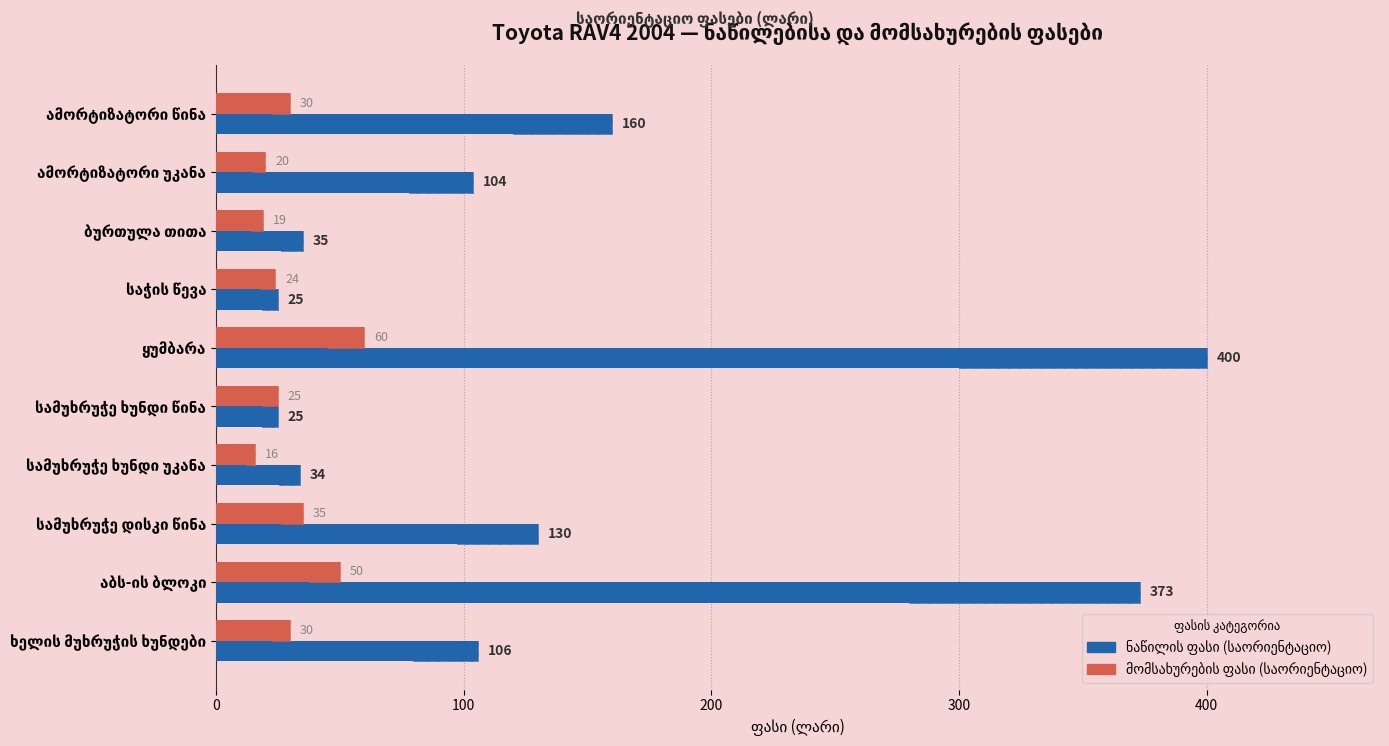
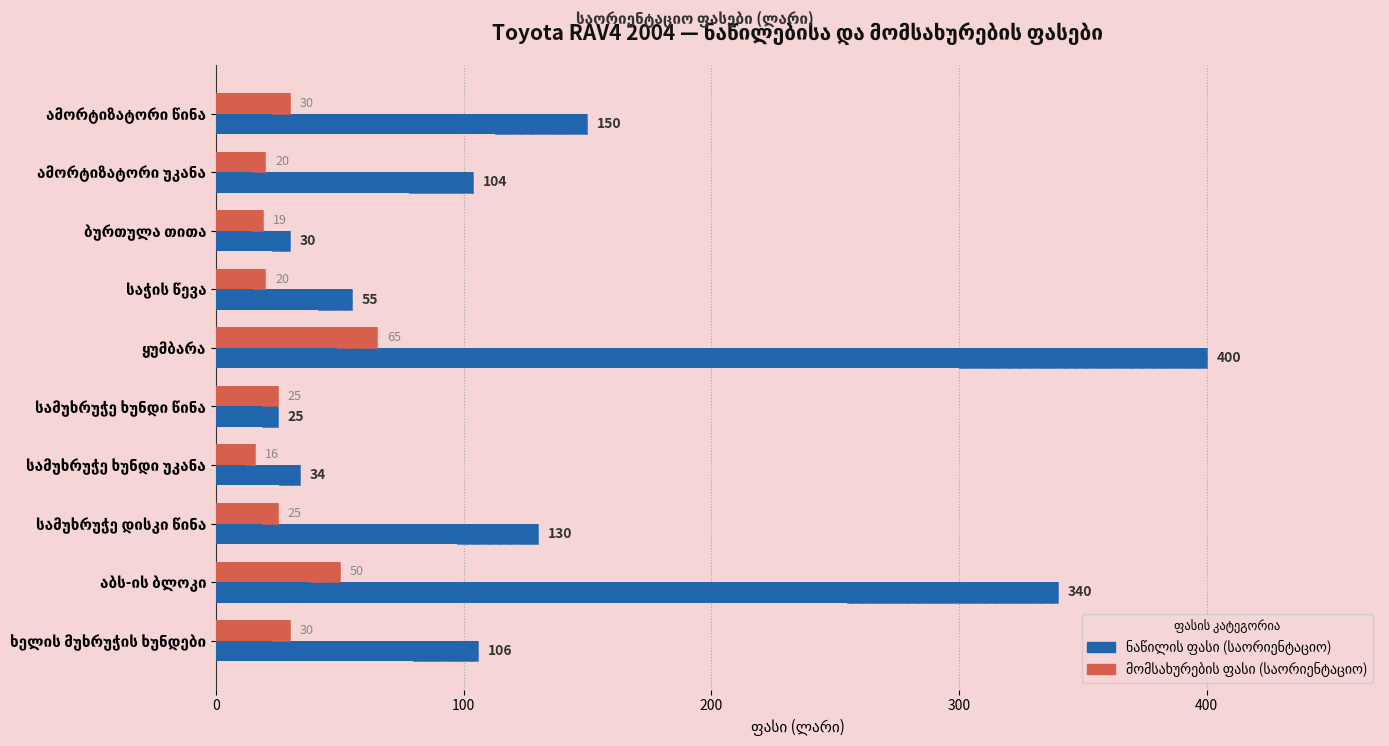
ნაწილის ფასი (საორიენტაციო), ამორტიზატორი წინა: 160 -> 150
ნაწილის ფასი (საორიენტაციო), ბურთულა თითა: 35 -> 30
მომსახურების ფასი (საორიენტაციო), საჭის წევა: 24 -> 20
ნაწილის ფასი (საორიენტაციო), საჭის წევა: 25 -> 55
მომსახურების ფასი (საორიენტაციო), ყუმბარა: 60 -> 65
მომსახურების ფასი (საორიენტაციო), სამუხრუჭე დისკი წინა: 35 -> 25
ნაწილის ფასი (საორიენტაციო), აბს-ის ბლოკი: 373 -> 340
